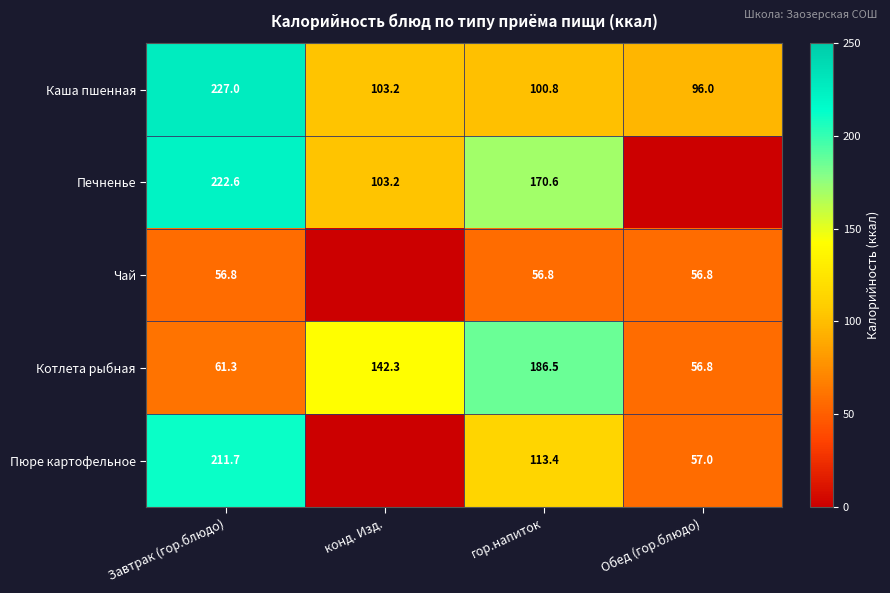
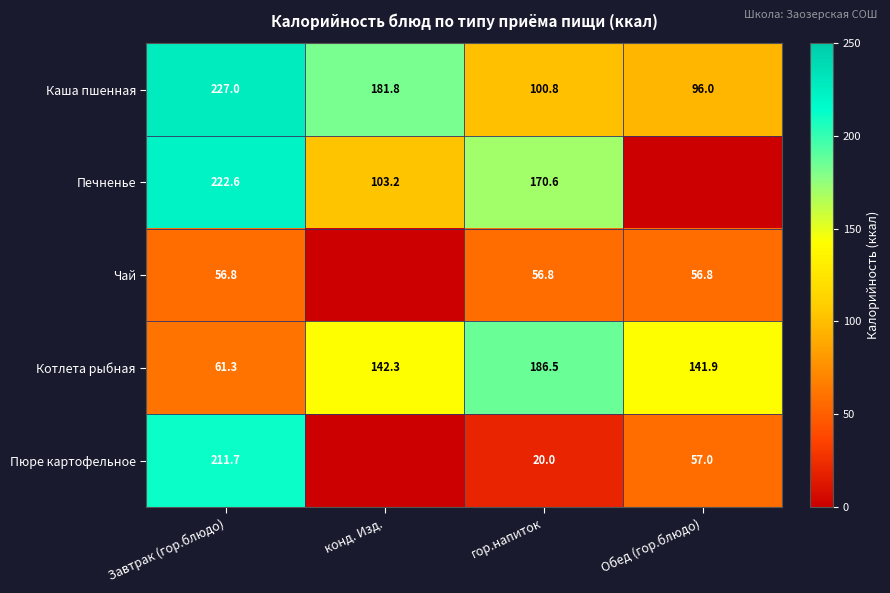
Каша пшенная, конд. Изд.: 103.2 -> 181.8
Котлета рыбная, Обед (гор.блюдо): 56.8 -> 141.9
Пюре картофельное, гор.напиток: 113.4 -> 20.0
